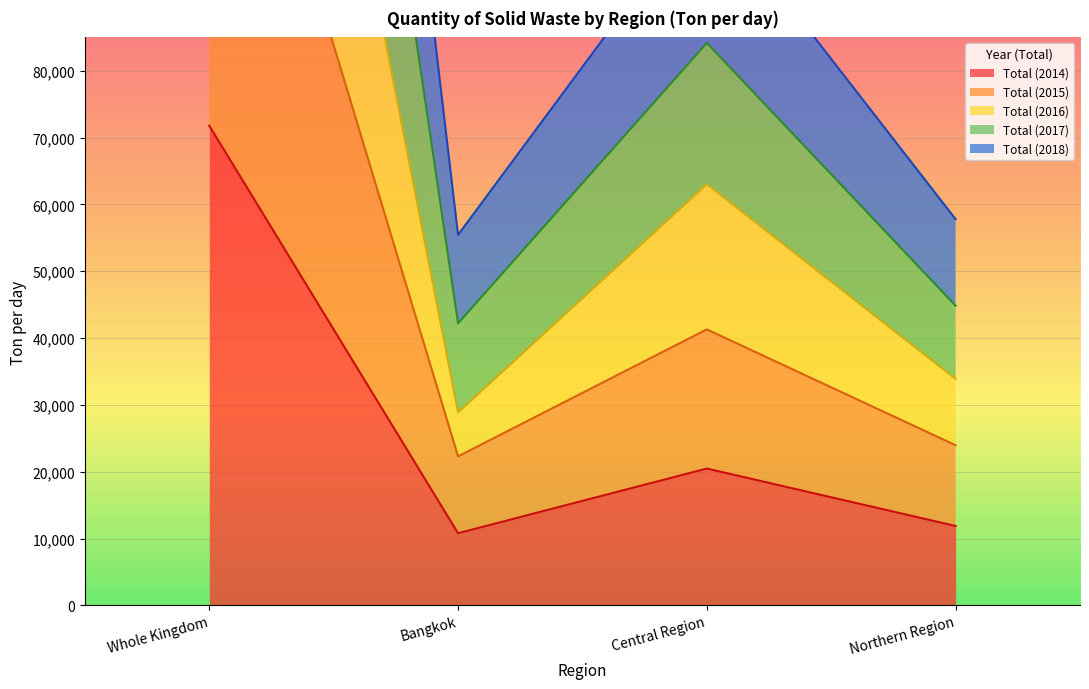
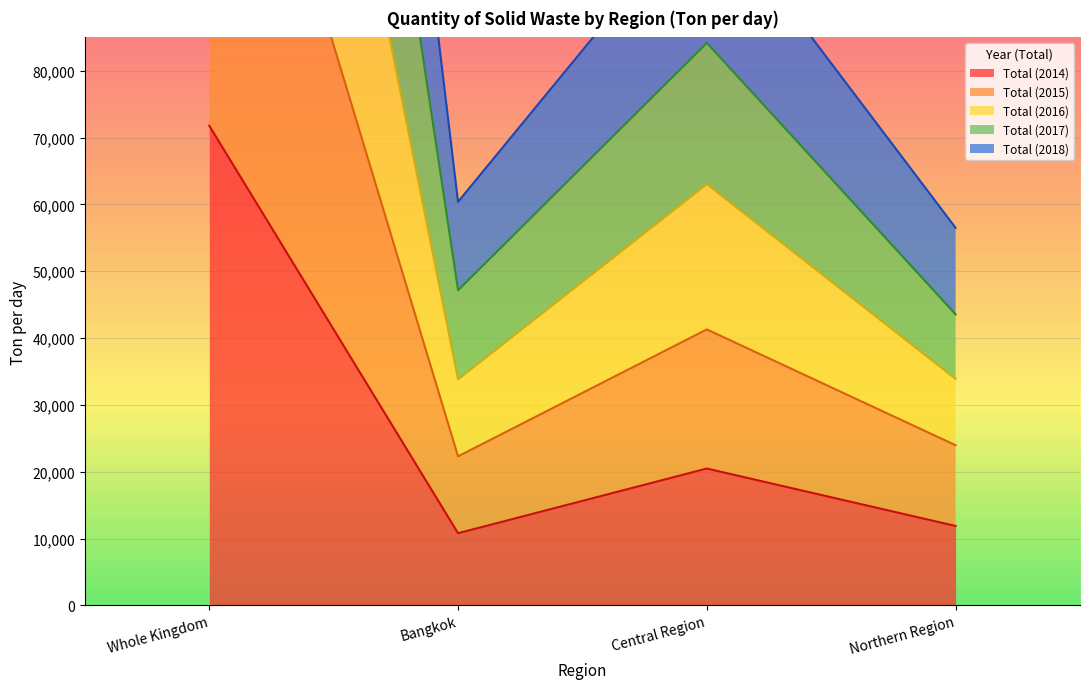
Total (2016), Bangkok: 7,000 -> 12,000
Total (2017), Northern Region: 11,000 -> 10,000
